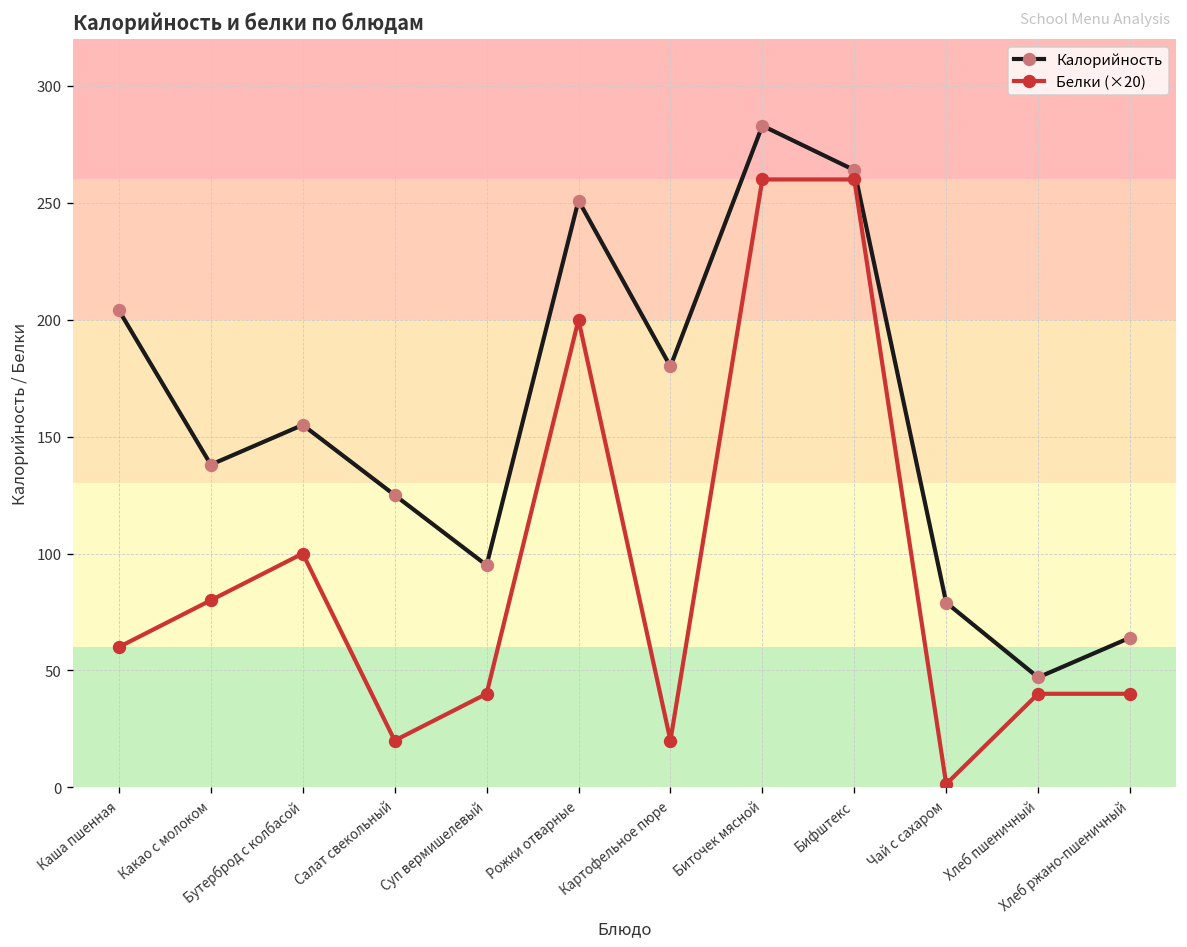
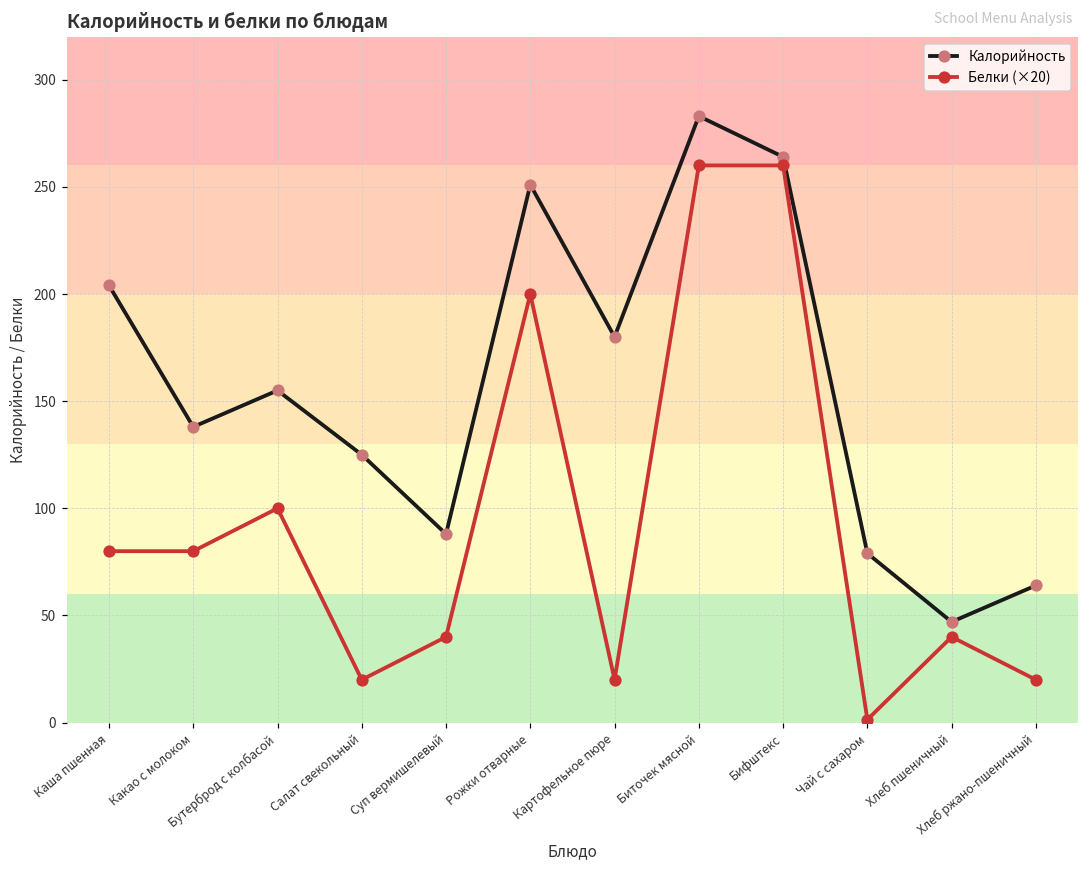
Белки (×20), Каша пшенная: 60 -> 80
Калорийность, Суп вермишелевый: 95 -> 88
Белки (×20), Хлеб ржано-пшеничный: 40 -> 20
